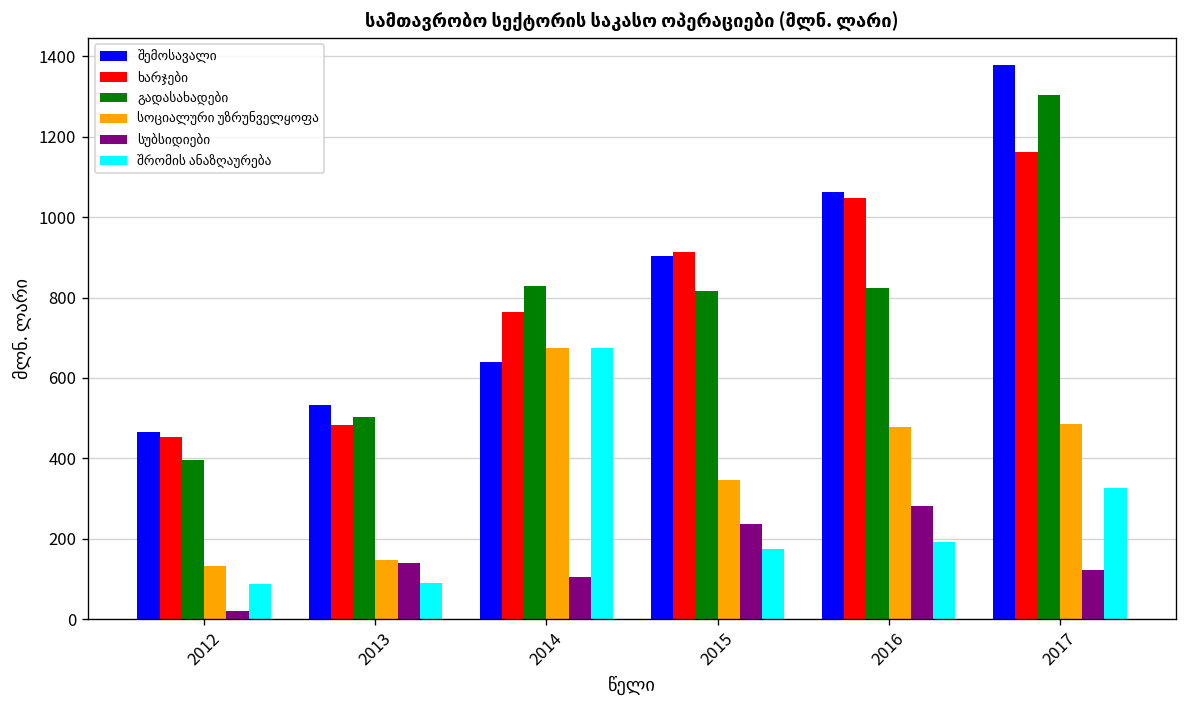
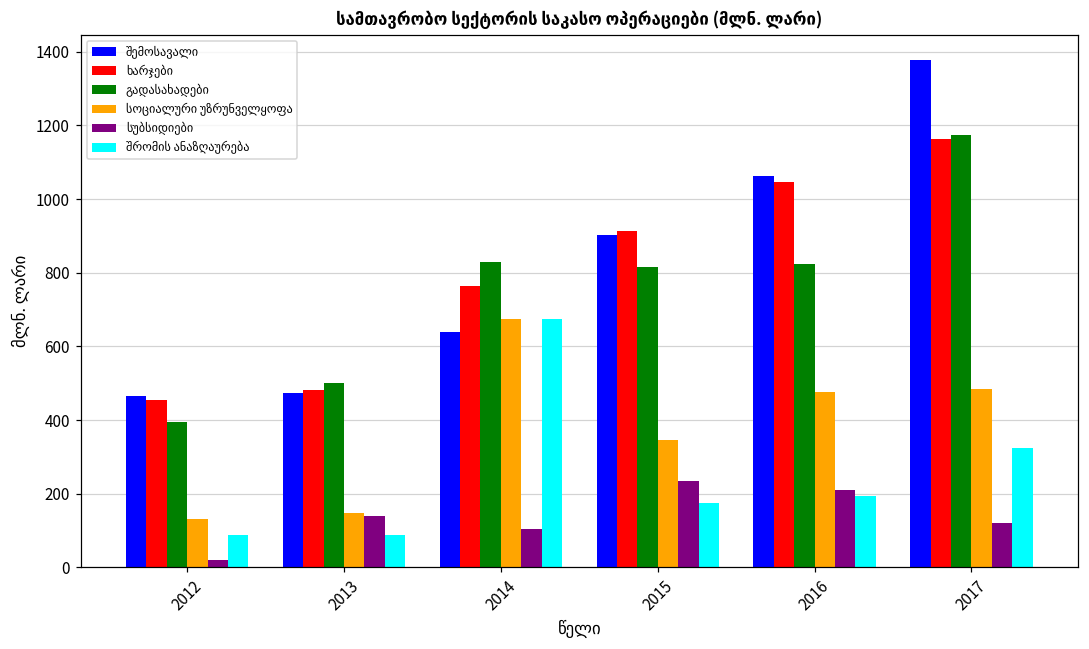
შემოსავალი, 2013: 530 -> 470
სუბსიდიები, 2016: 280 -> 210
გადასახადები, 2017: 1300 -> 1180
